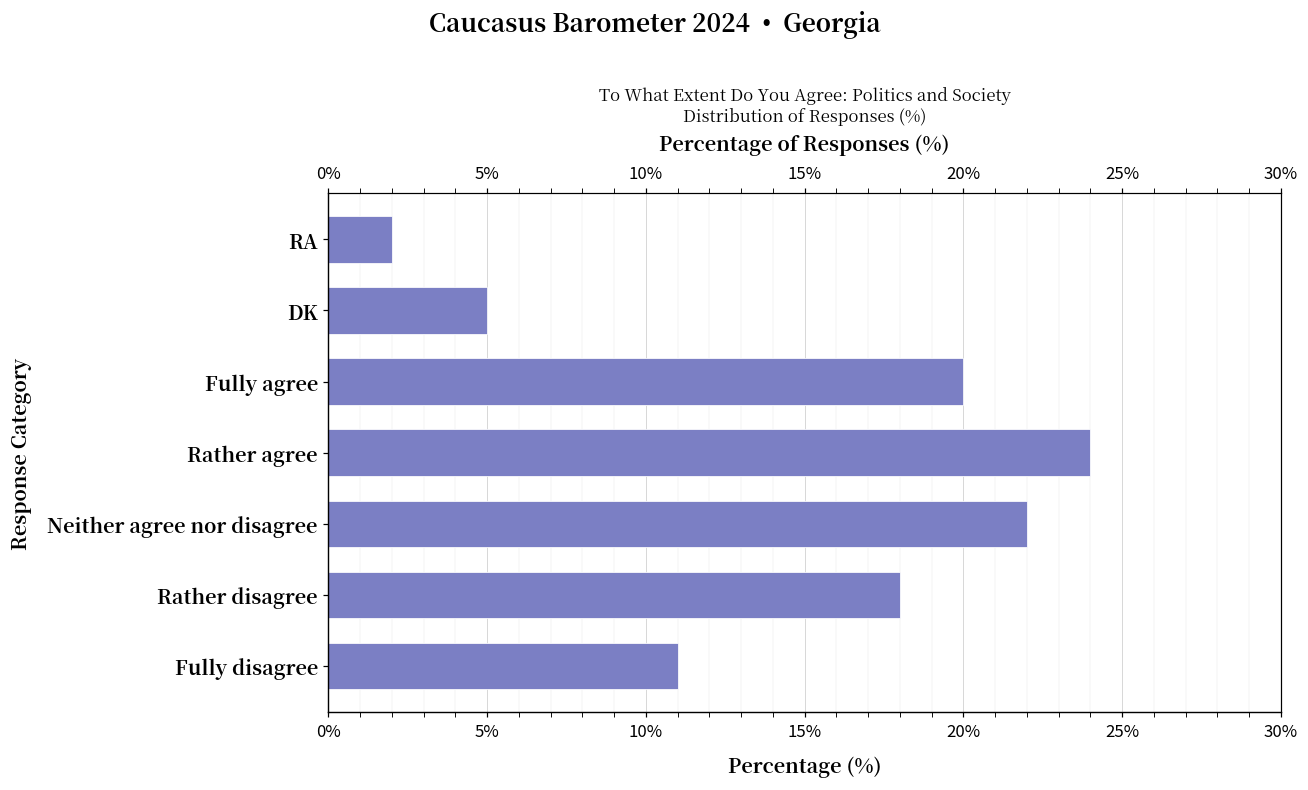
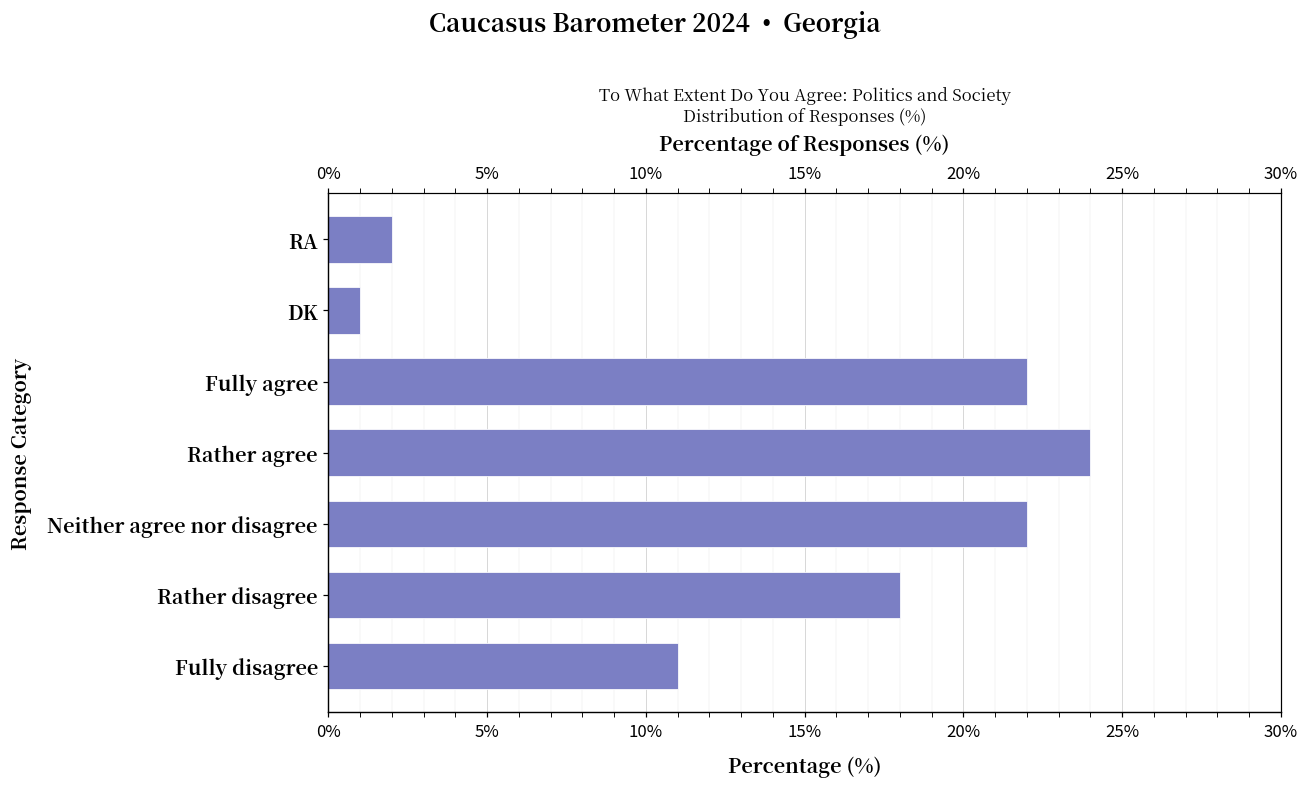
DK: 5% -> 1%
Fully agree: 20% -> 22%
